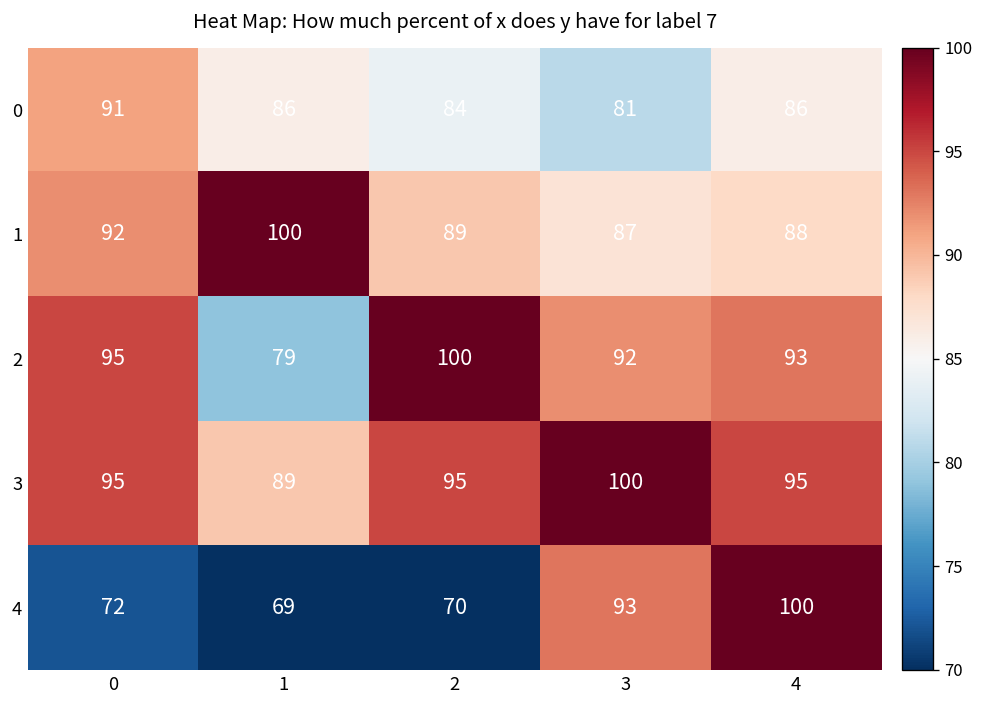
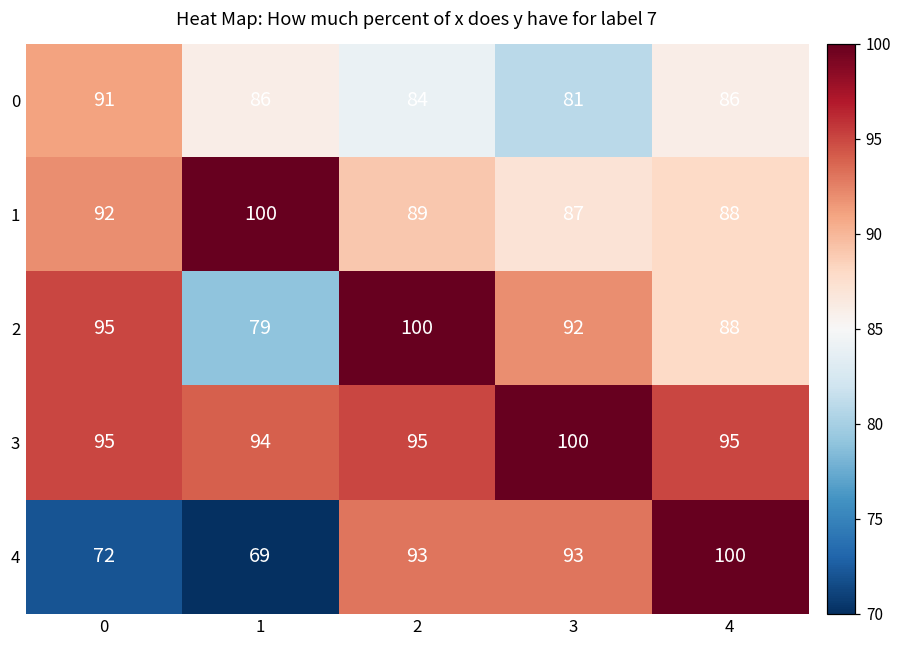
2, 4: 93 -> 88
3, 1: 89 -> 94
4, 2: 70 -> 93
